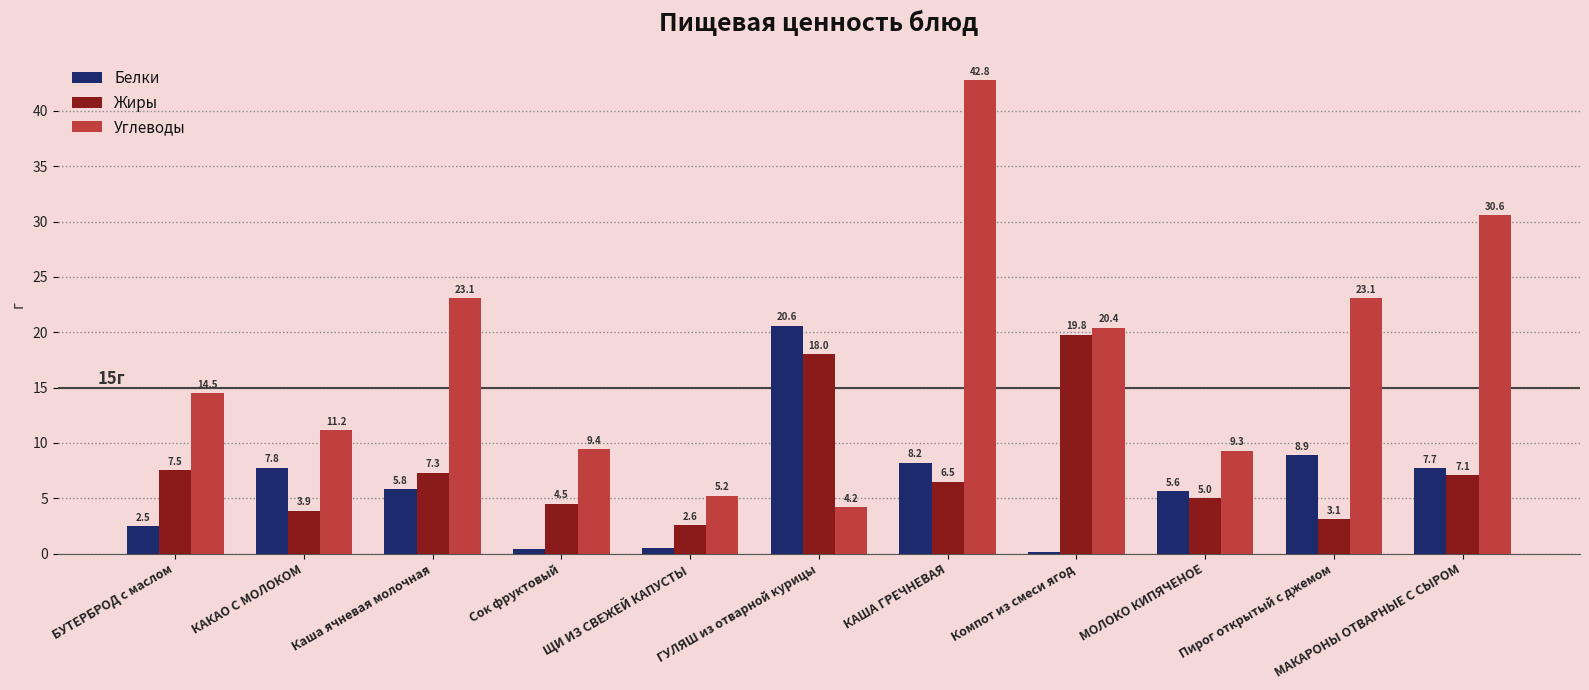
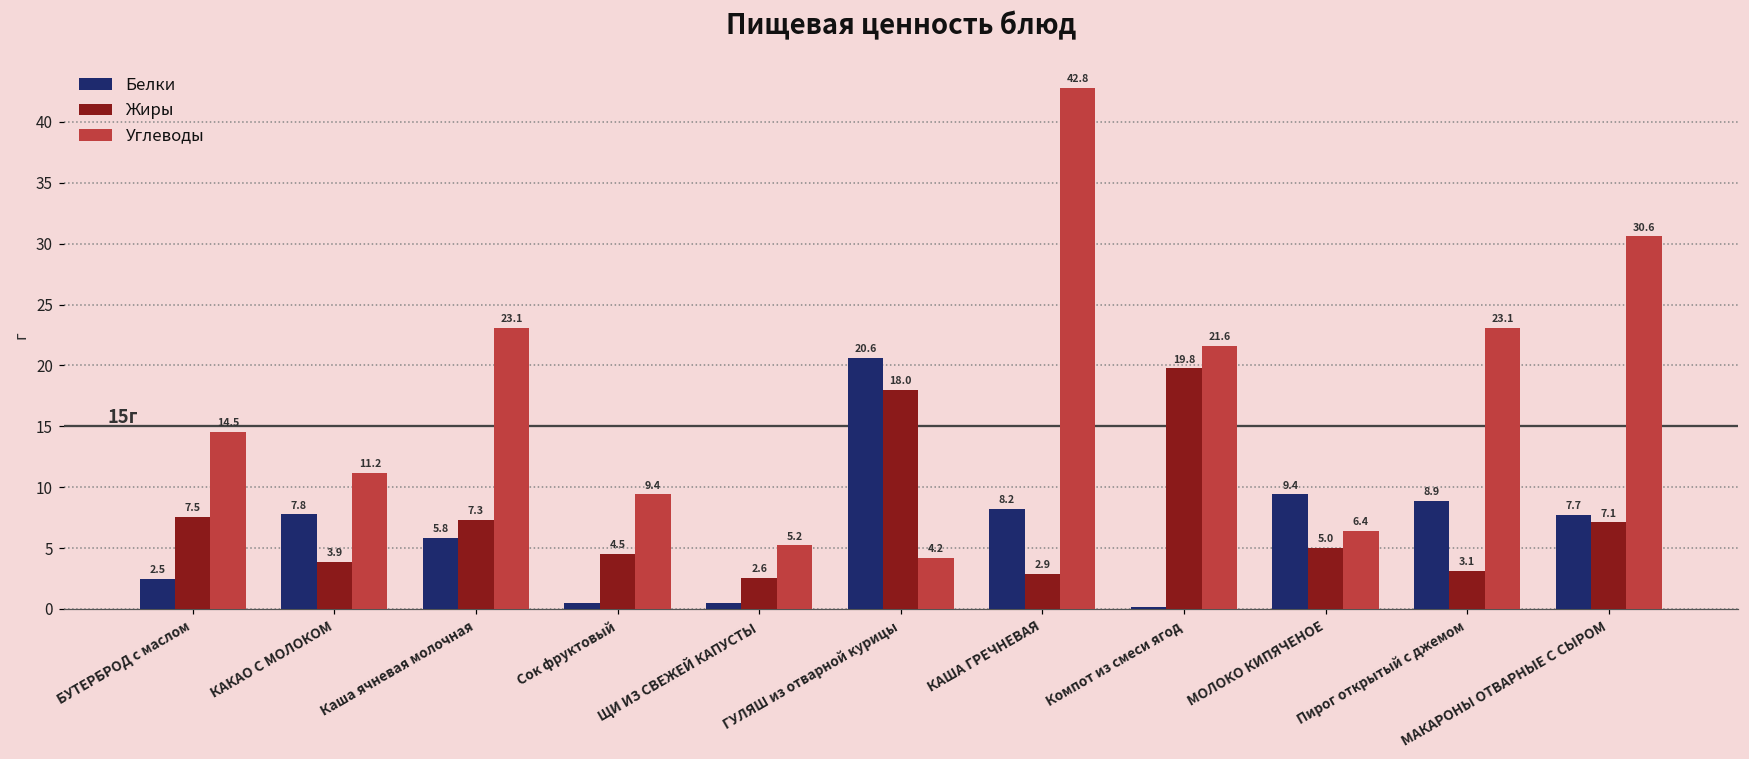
Жиры, КАША ГРЕЧНЕВАЯ: 6.5 -> 2.9
Углеводы, Компот из смеси ягод: 20.4 -> 21.6
Белки, МОЛОКО КИПЯЧЕНОЕ: 5.6 -> 9.4
Углеводы, МОЛОКО КИПЯЧЕНОЕ: 9.3 -> 6.4
